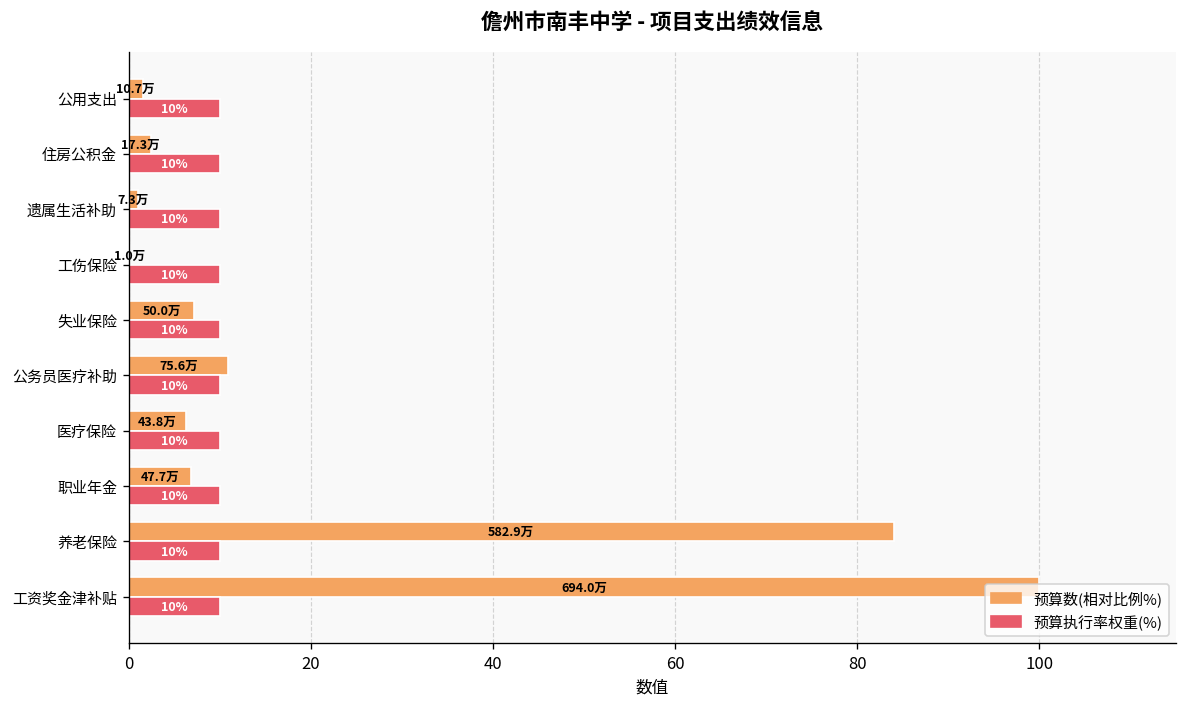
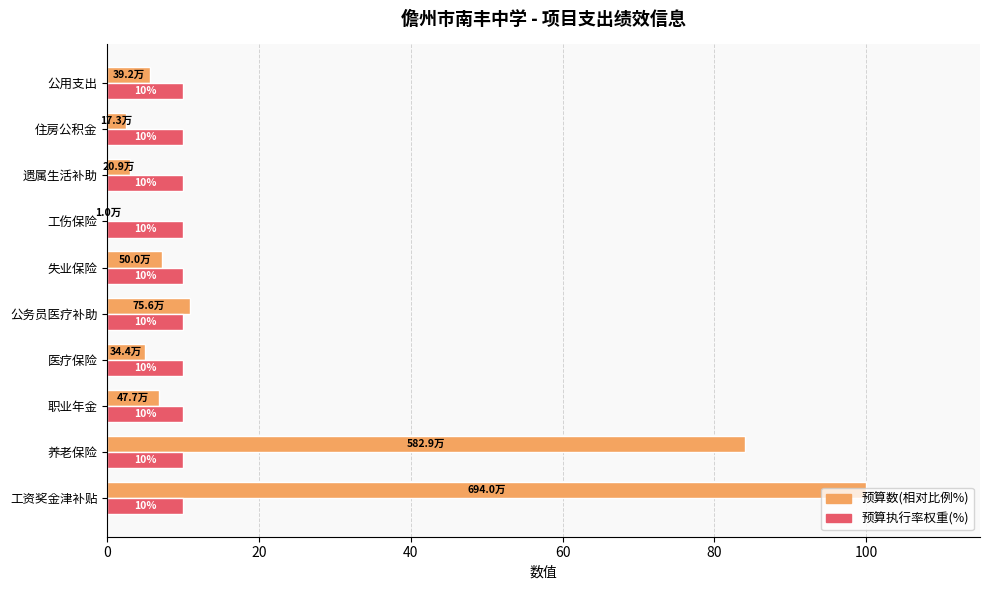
预算数(相对比例%), 公用支出: 10.7万 -> 39.2万
预算数(相对比例%), 遗属生活补助: 7.3万 -> 20.9万
预算数(相对比例%), 医疗保险: 43.8万 -> 34.4万
